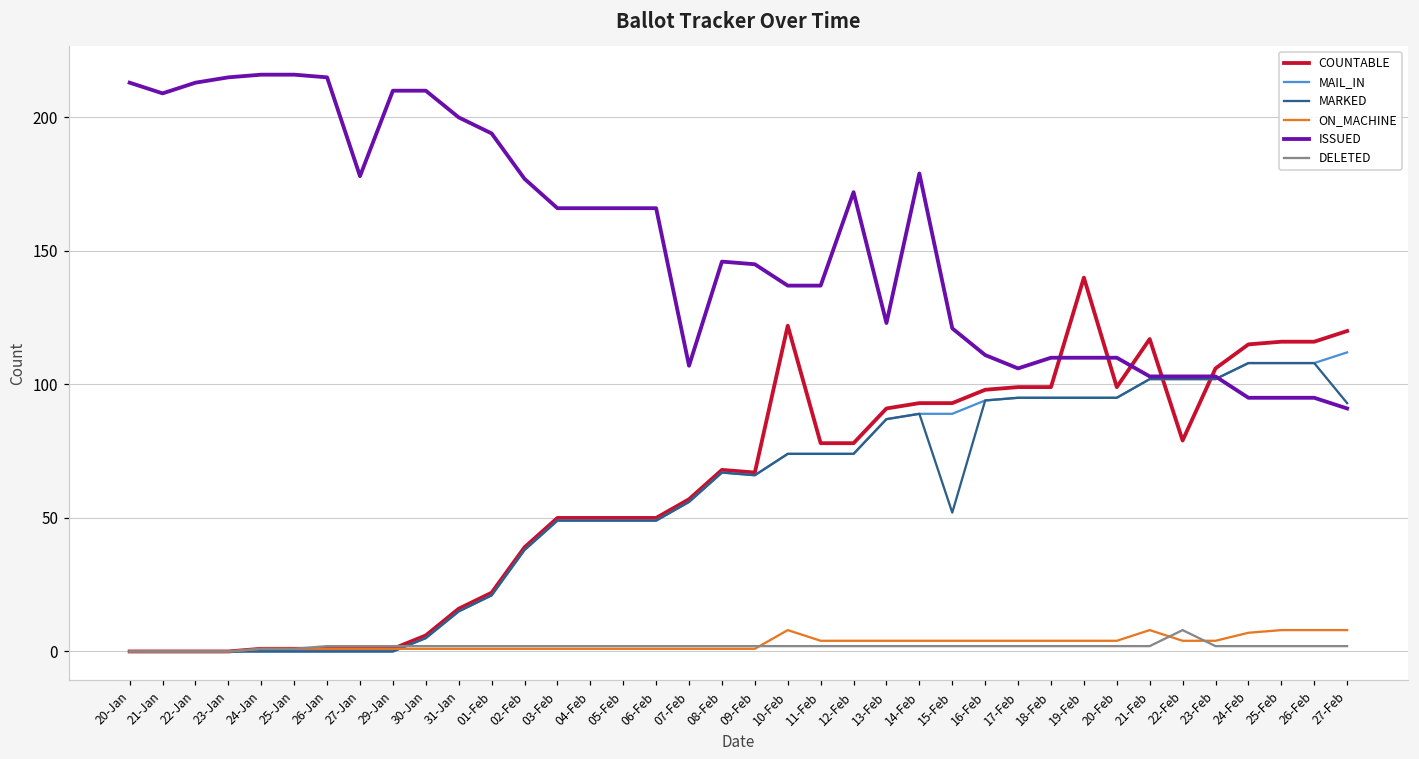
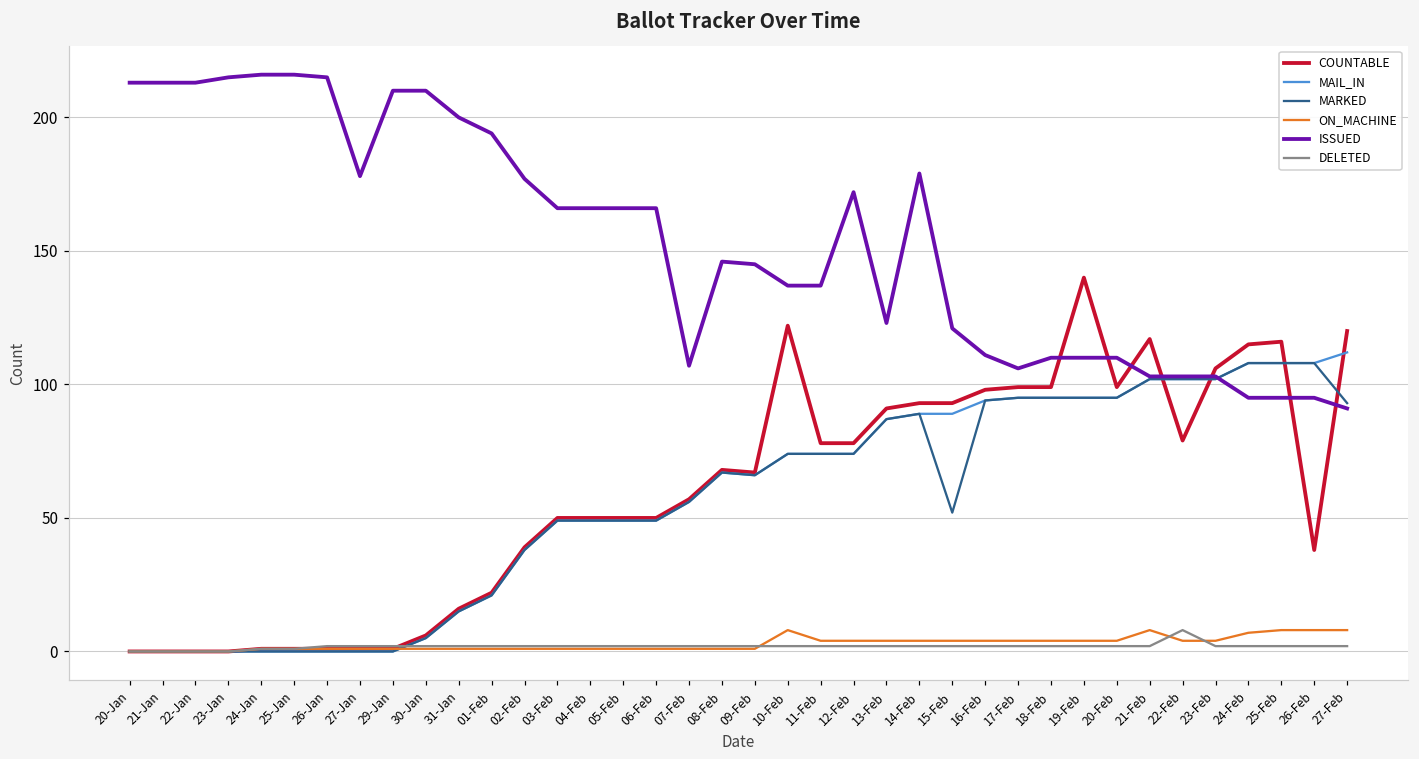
ISSUED, 21-Jan: 209 -> 213
COUNTABLE, 26-Feb: 116 -> 38
